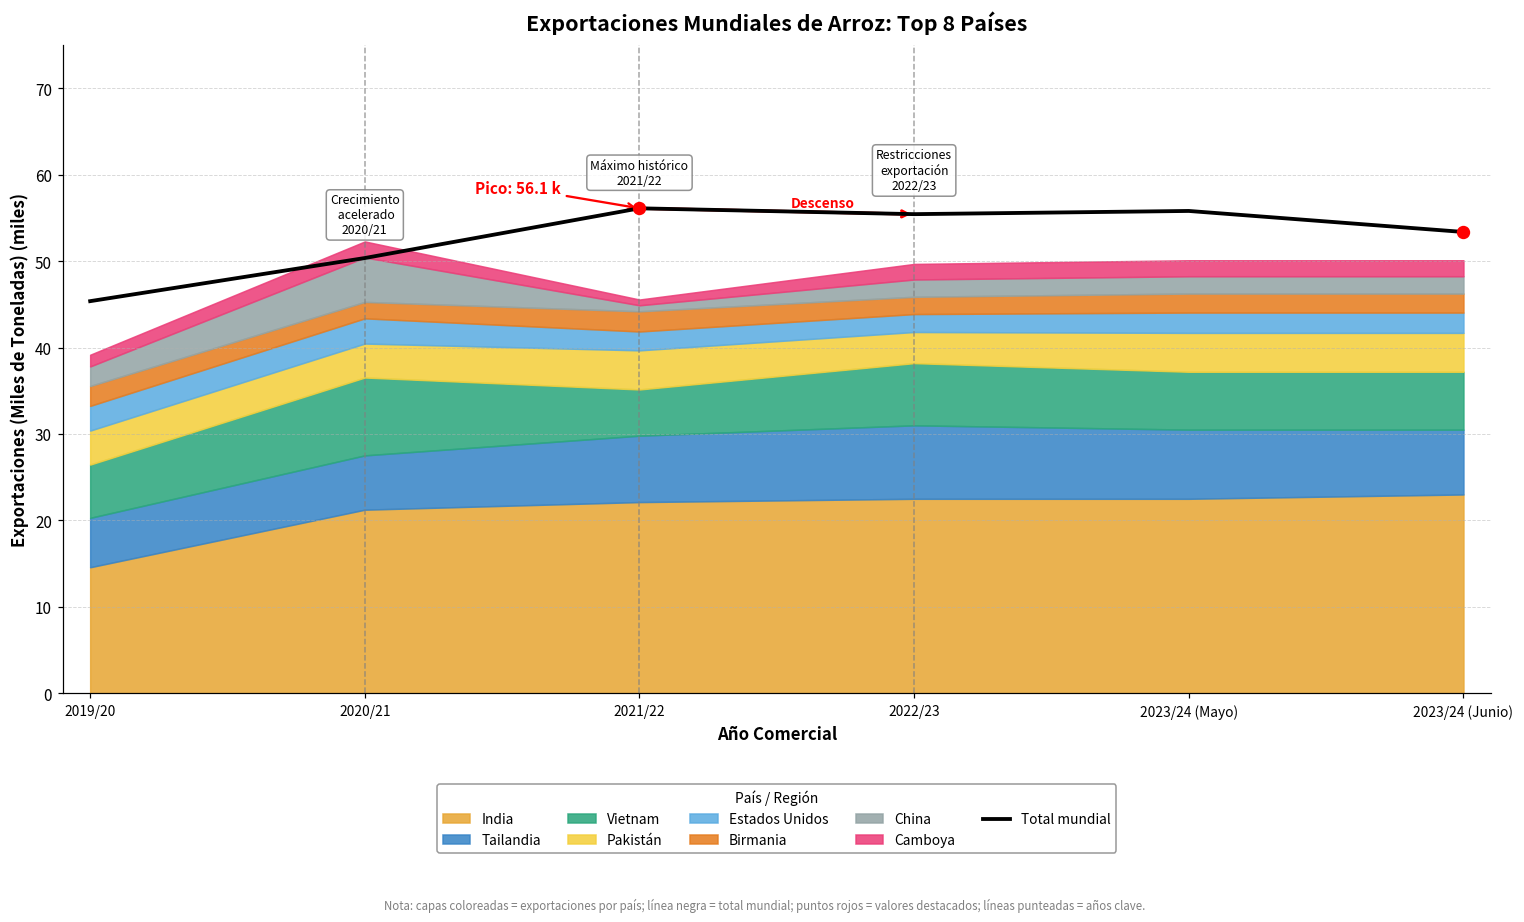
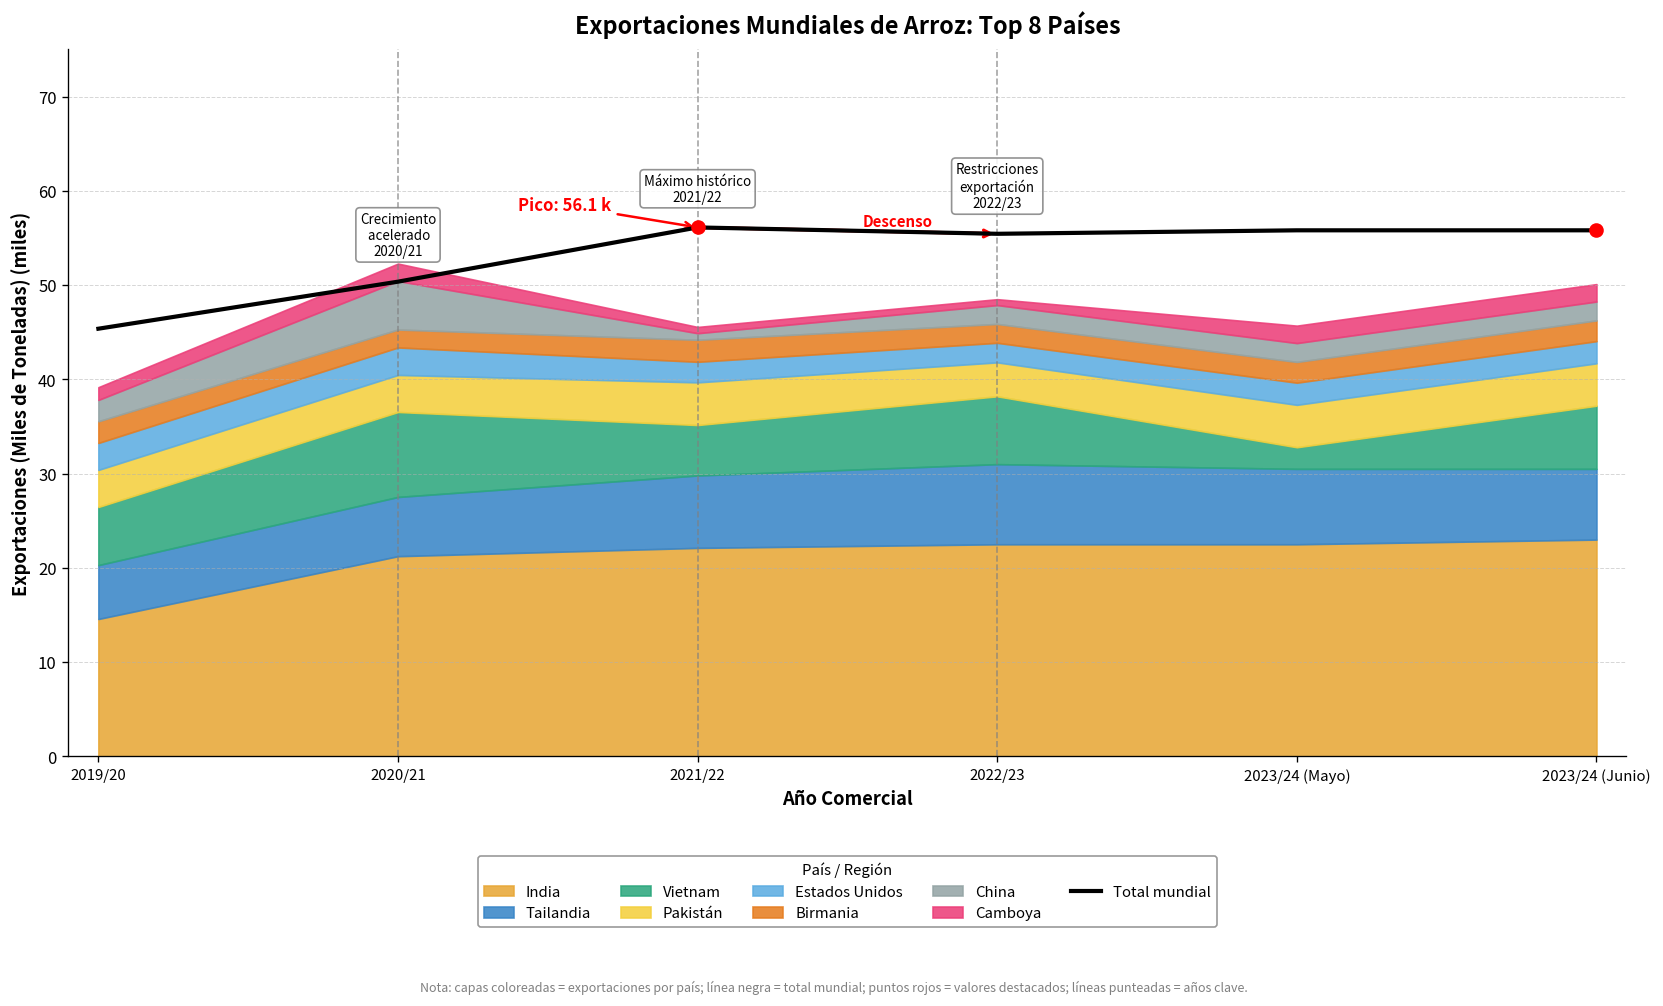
Camboya, 2022/23: 2 -> 1
Vietnam, 2023/24 (Mayo): 7 -> 2
Total mundial, 2023/24 (Junio): 53 -> 56
